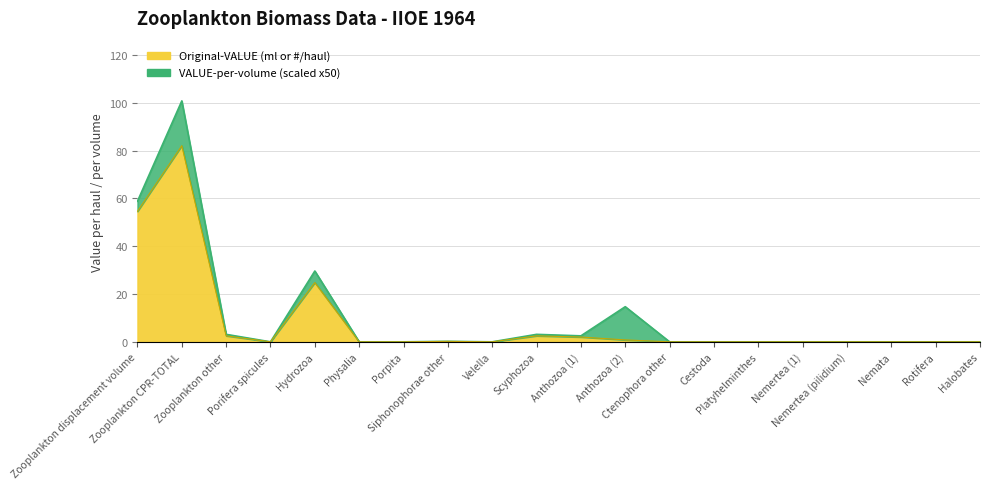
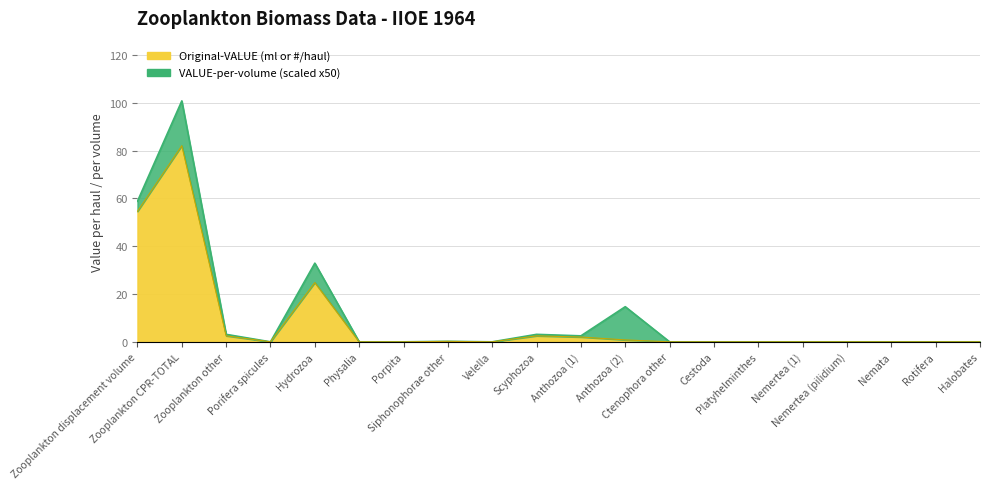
VALUE-per-volume (scaled x50), Hydrozoa: 5 -> 8
